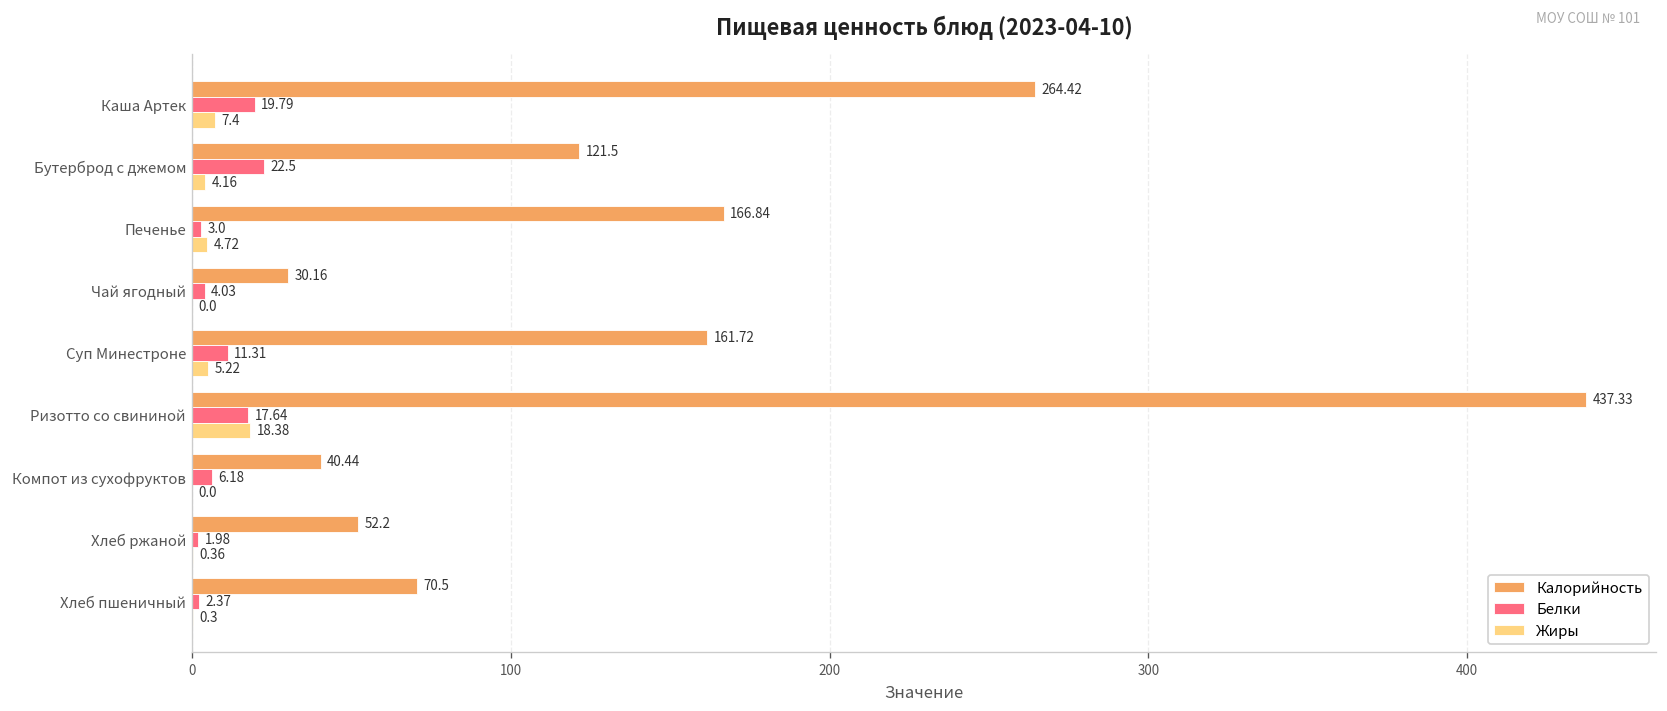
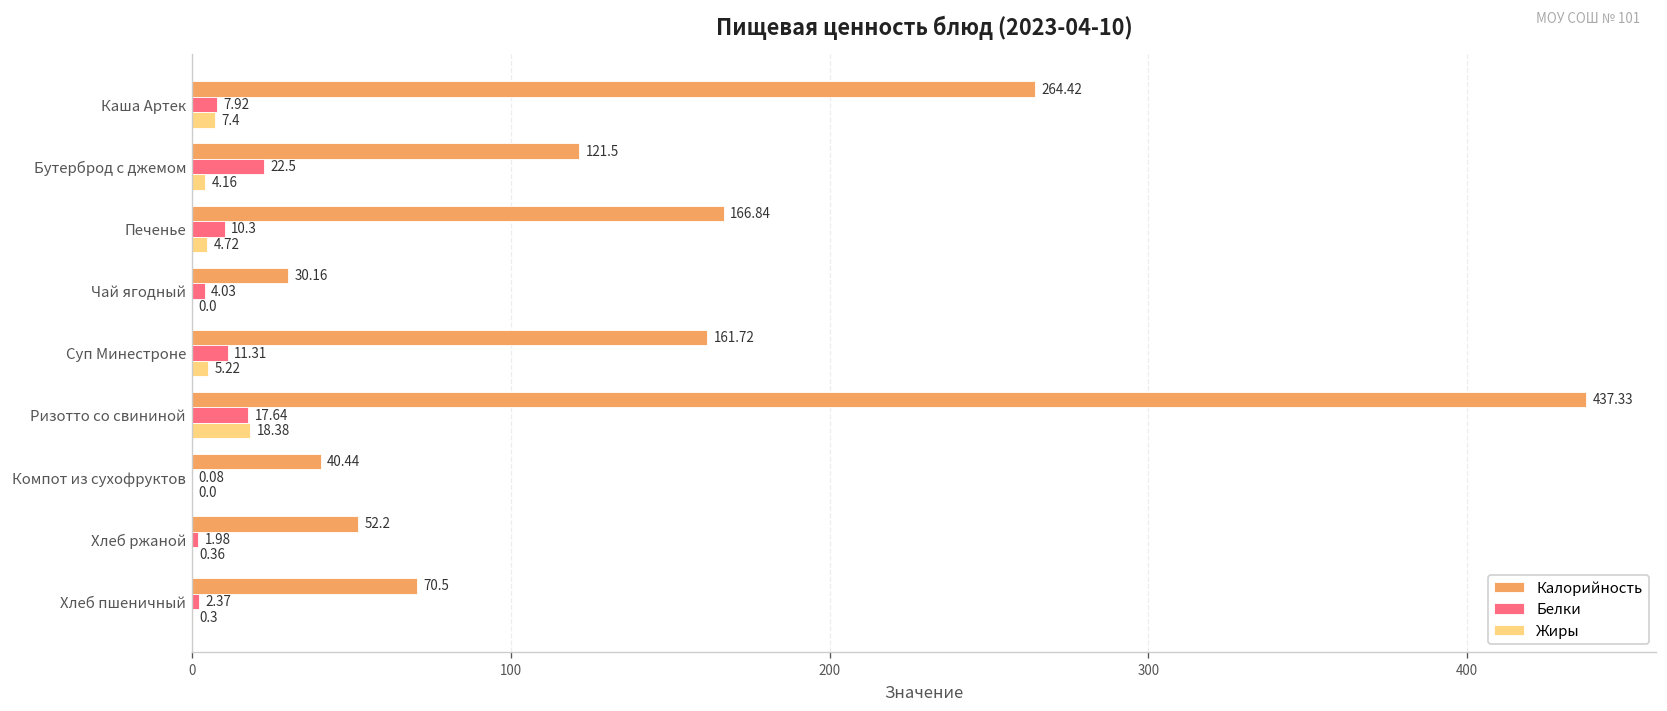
Белки, Каша Артек: 19.79 -> 7.92
Белки, Печенье: 3.0 -> 10.3
Белки, Компот из сухофруктов: 6.18 -> 0.08
